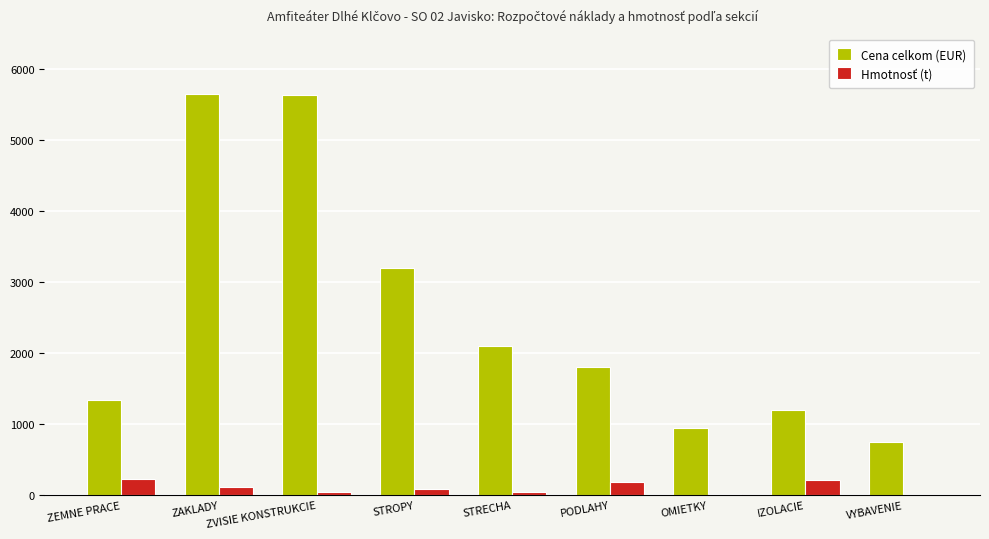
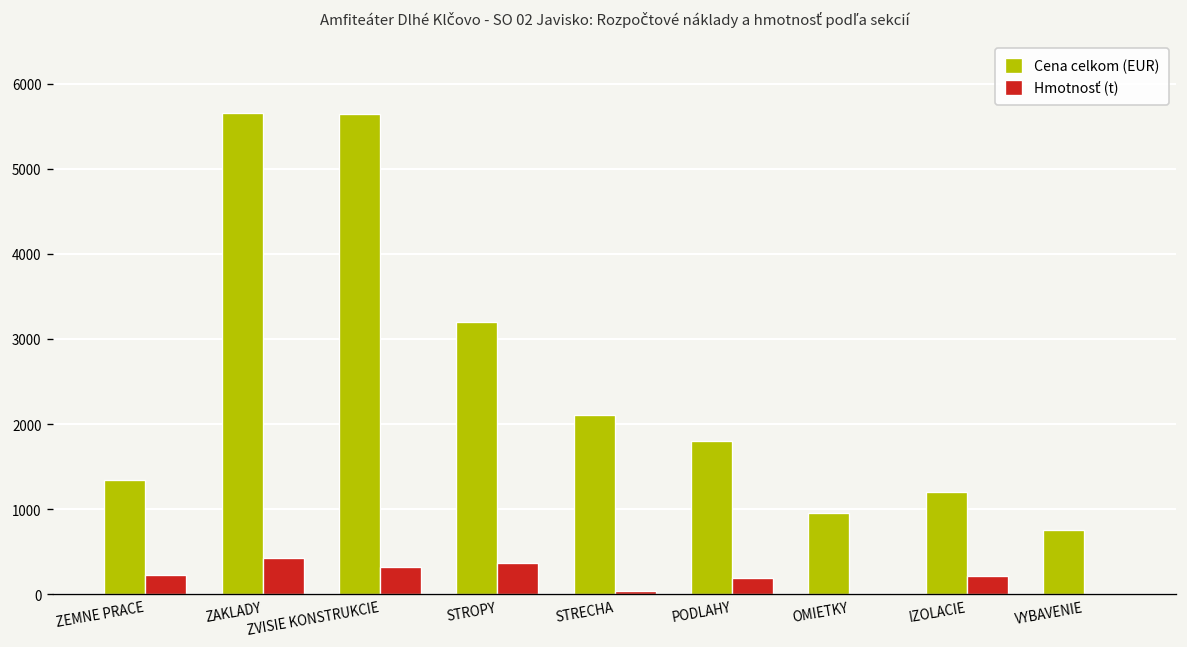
Hmotnosť (t), ZAKLADY: 100 -> 400
Hmotnosť (t), ZVISIE KONSTRUKCIE: 0 -> 300
Hmotnosť (t), STROPY: 100 -> 400
